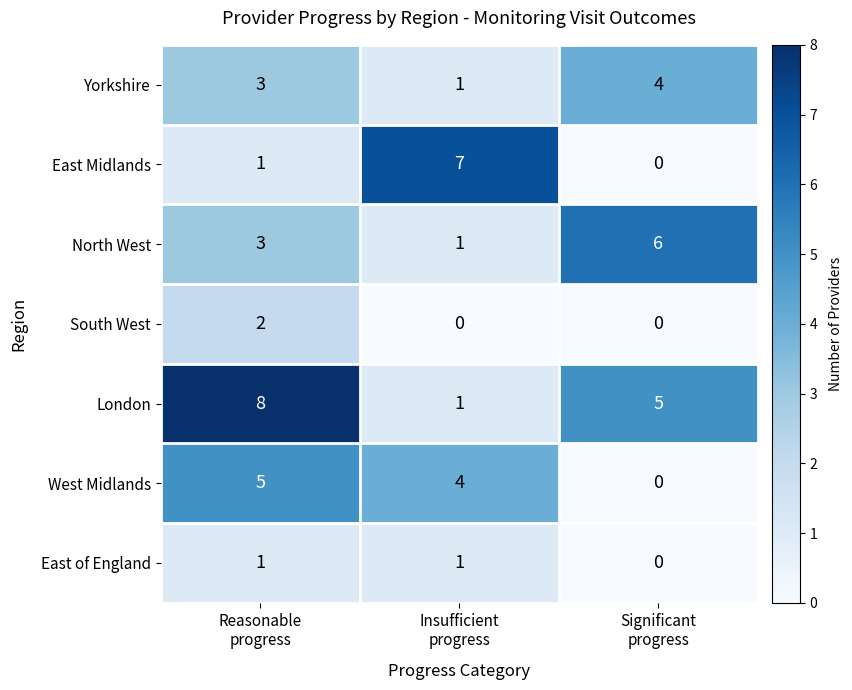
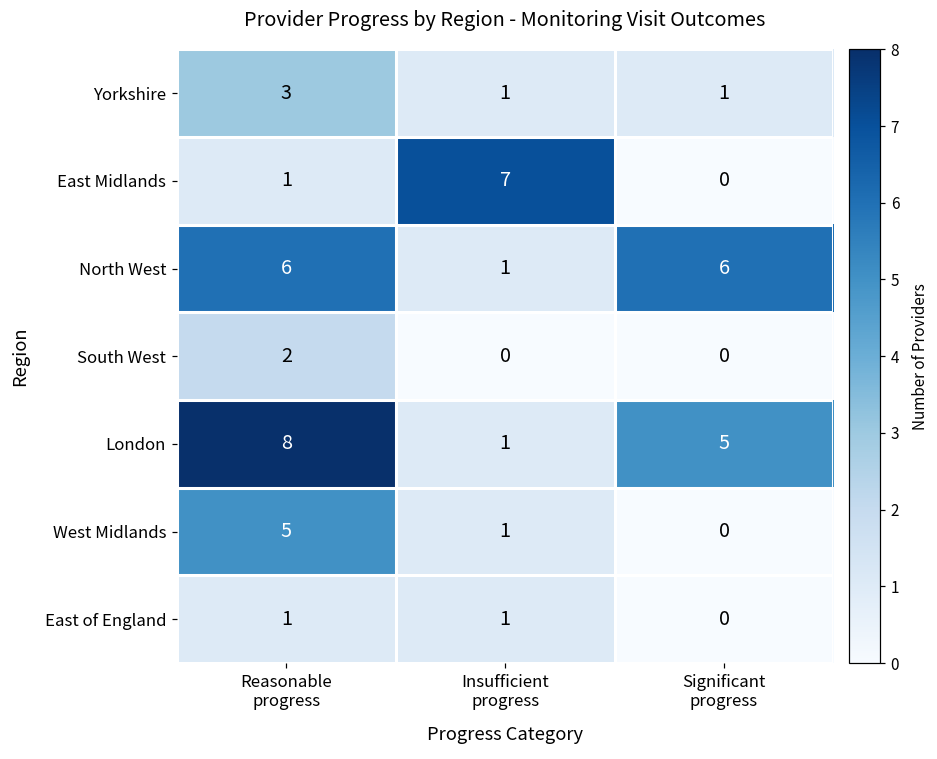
Yorkshire, Significant progress: 4 -> 1
North West, Reasonable progress: 3 -> 6
West Midlands, Insufficient progress: 4 -> 1
